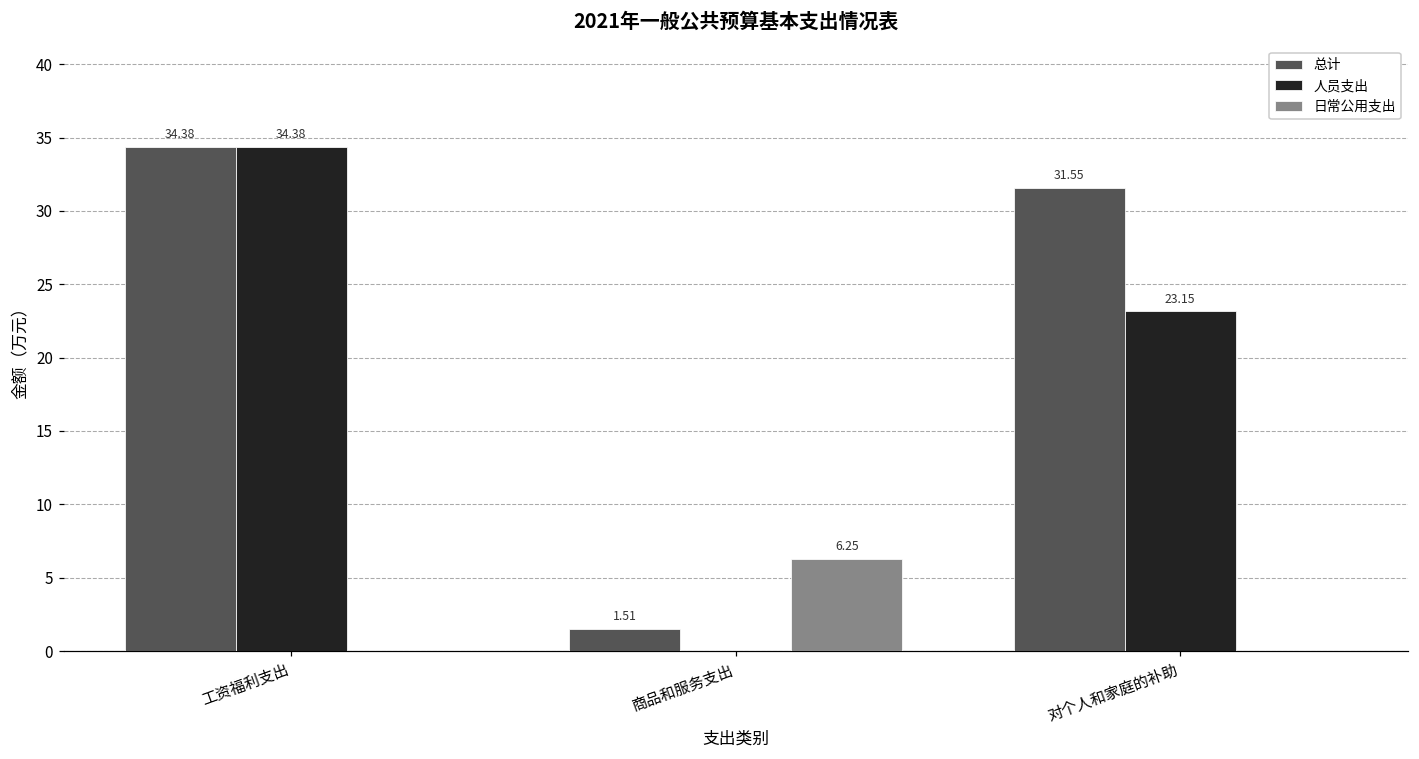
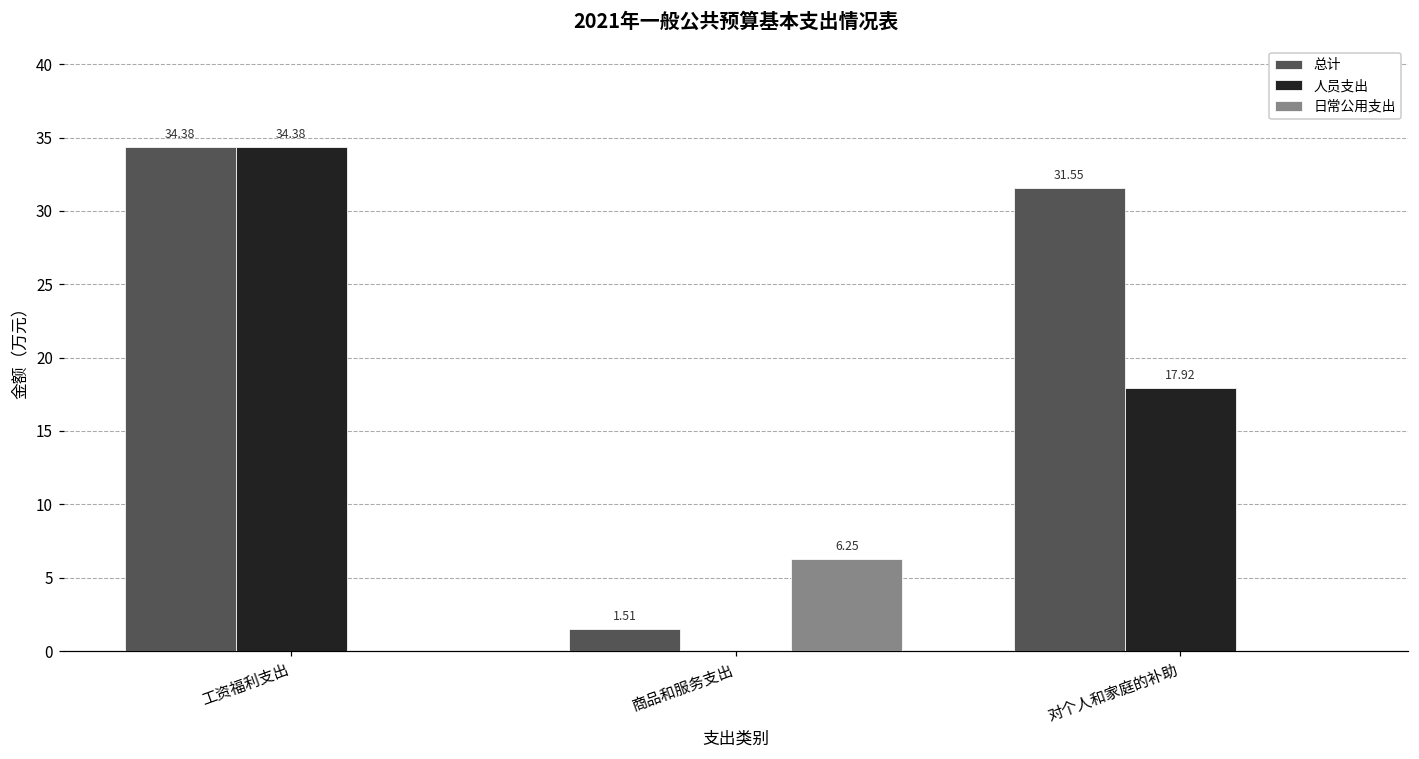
人员支出, 对个人和家庭的补助: 23.15 -> 17.92
